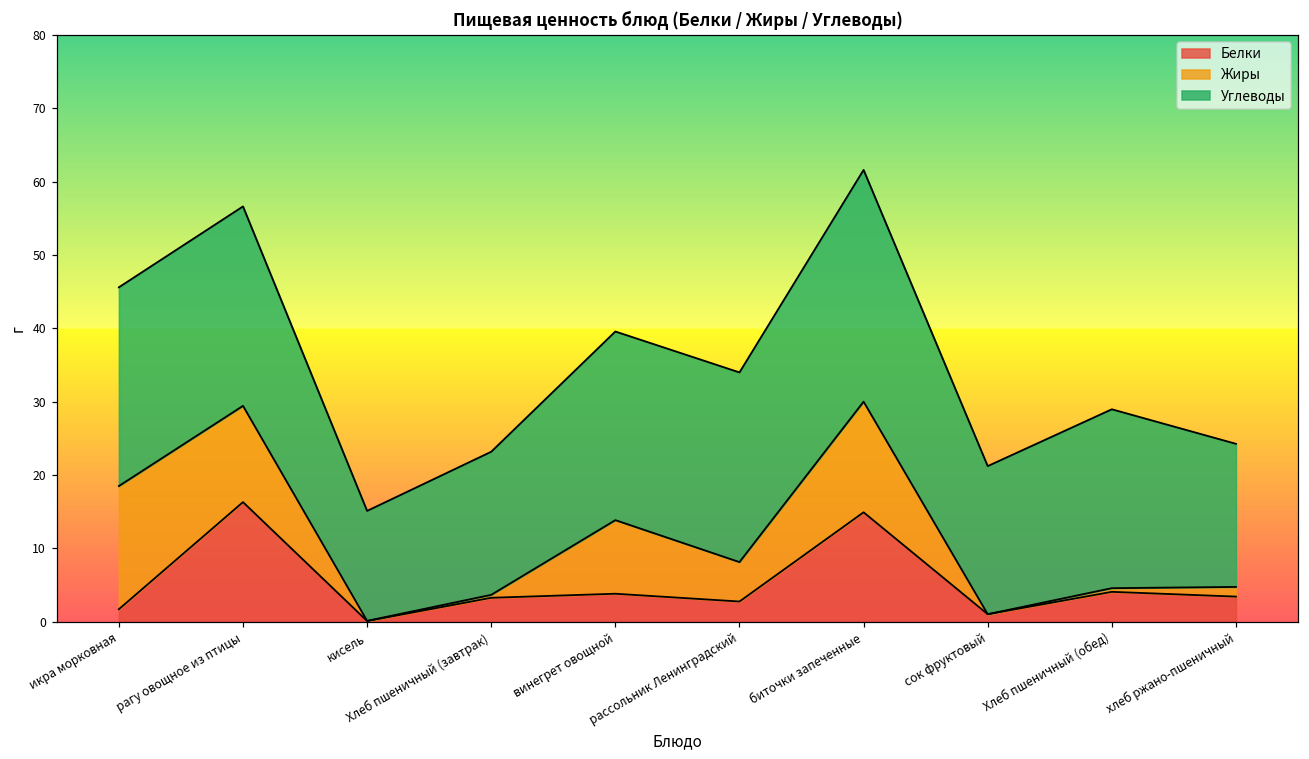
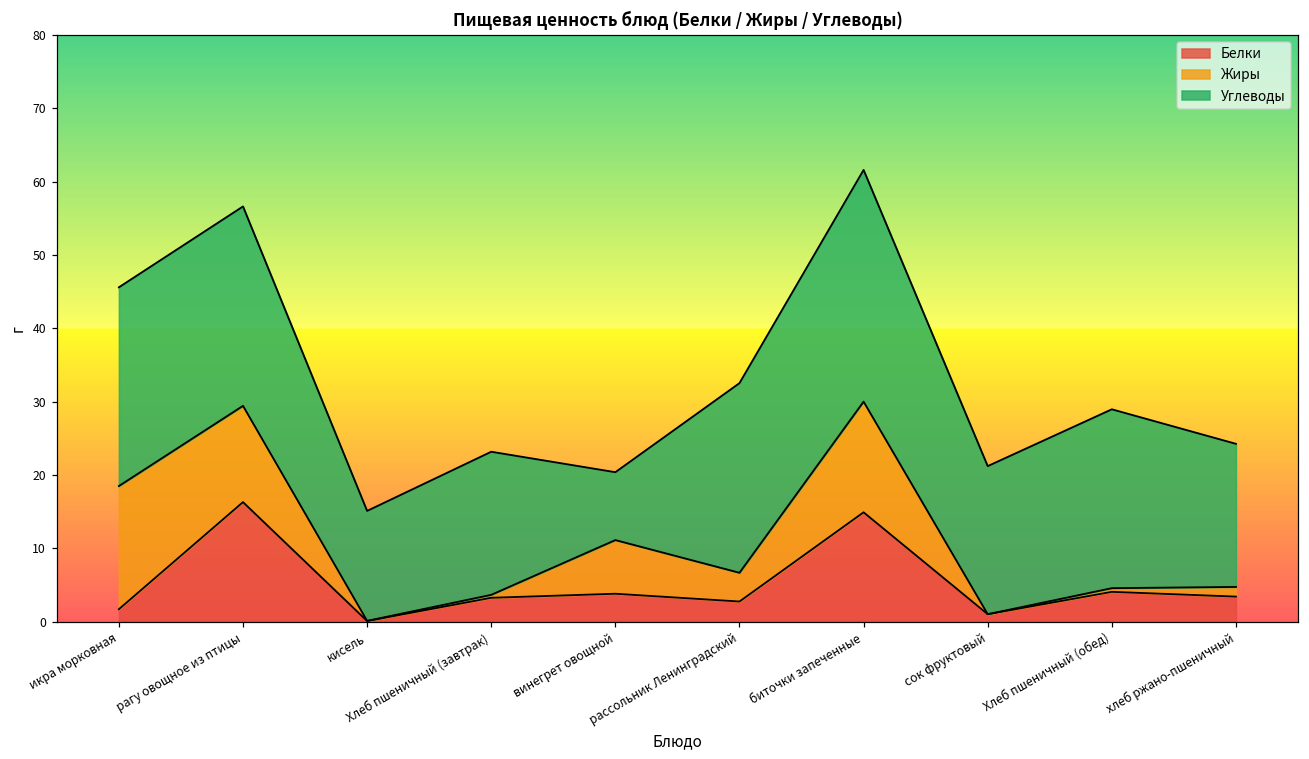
Жиры, винегрет овощной: 10 -> 7
Углеводы, винегрет овощной: 26 -> 9
Жиры, рассольник Ленинградский: 5 -> 4
